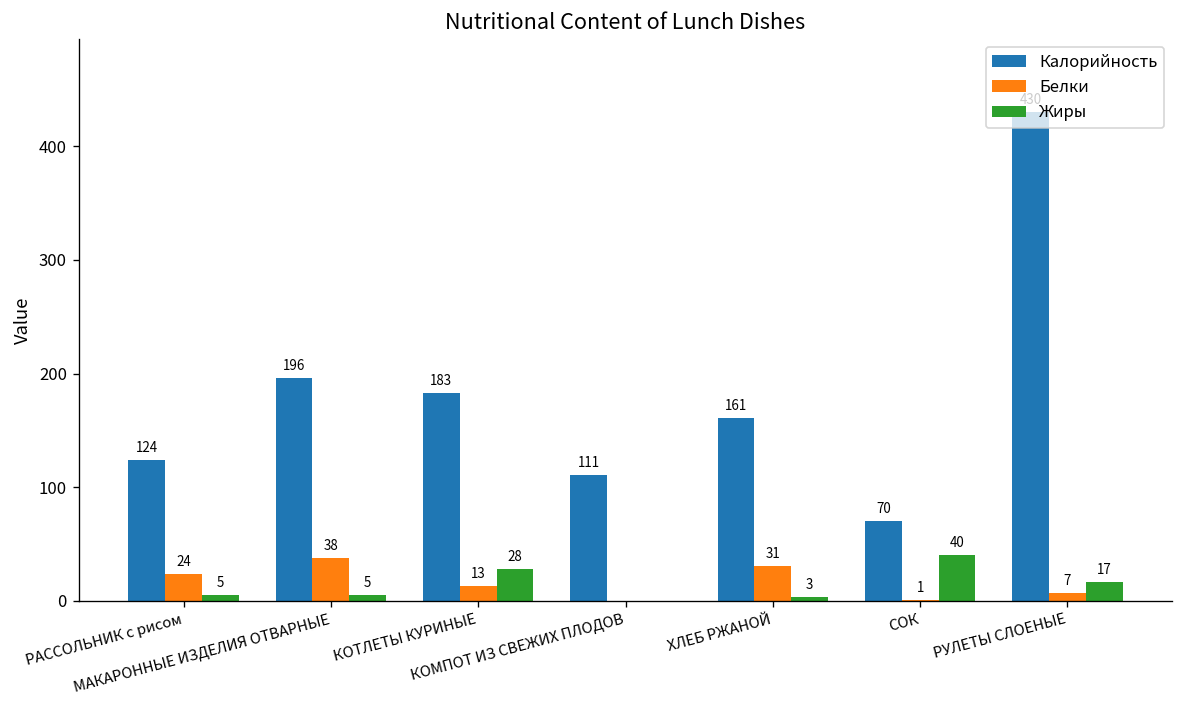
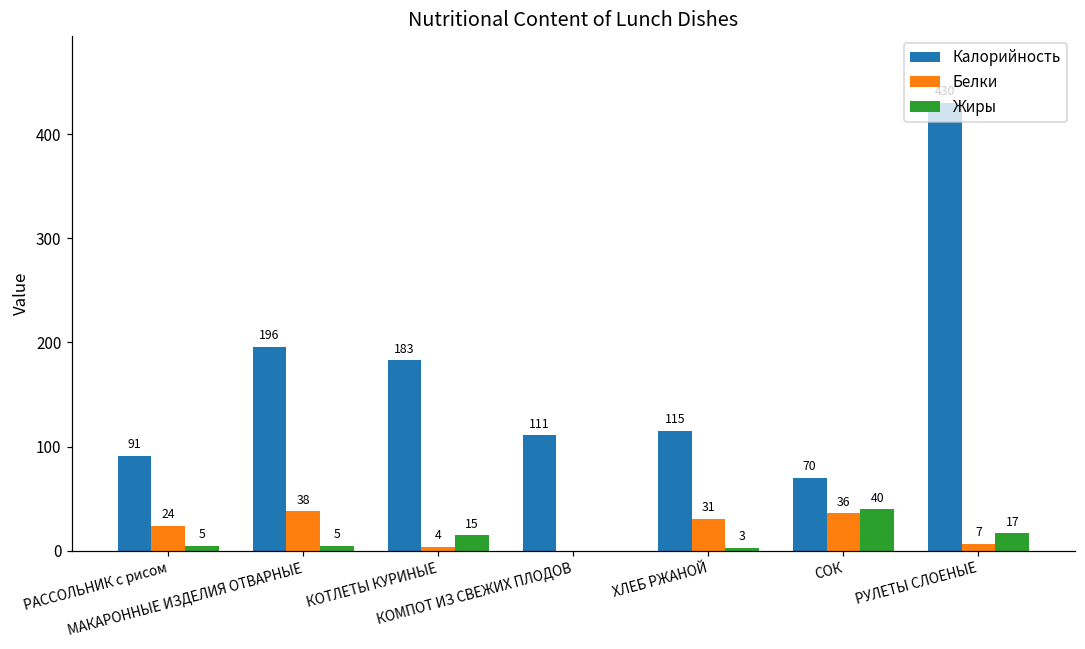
Калорийность, РАССОЛЬНИК с рисом: 124 -> 91
Белки, КОТЛЕТЫ КУРИНЫЕ: 13 -> 4
Жиры, КОТЛЕТЫ КУРИНЫЕ: 28 -> 15
Калорийность, ХЛЕБ РЖАНОЙ: 161 -> 115
Белки, СОК: 1 -> 36
